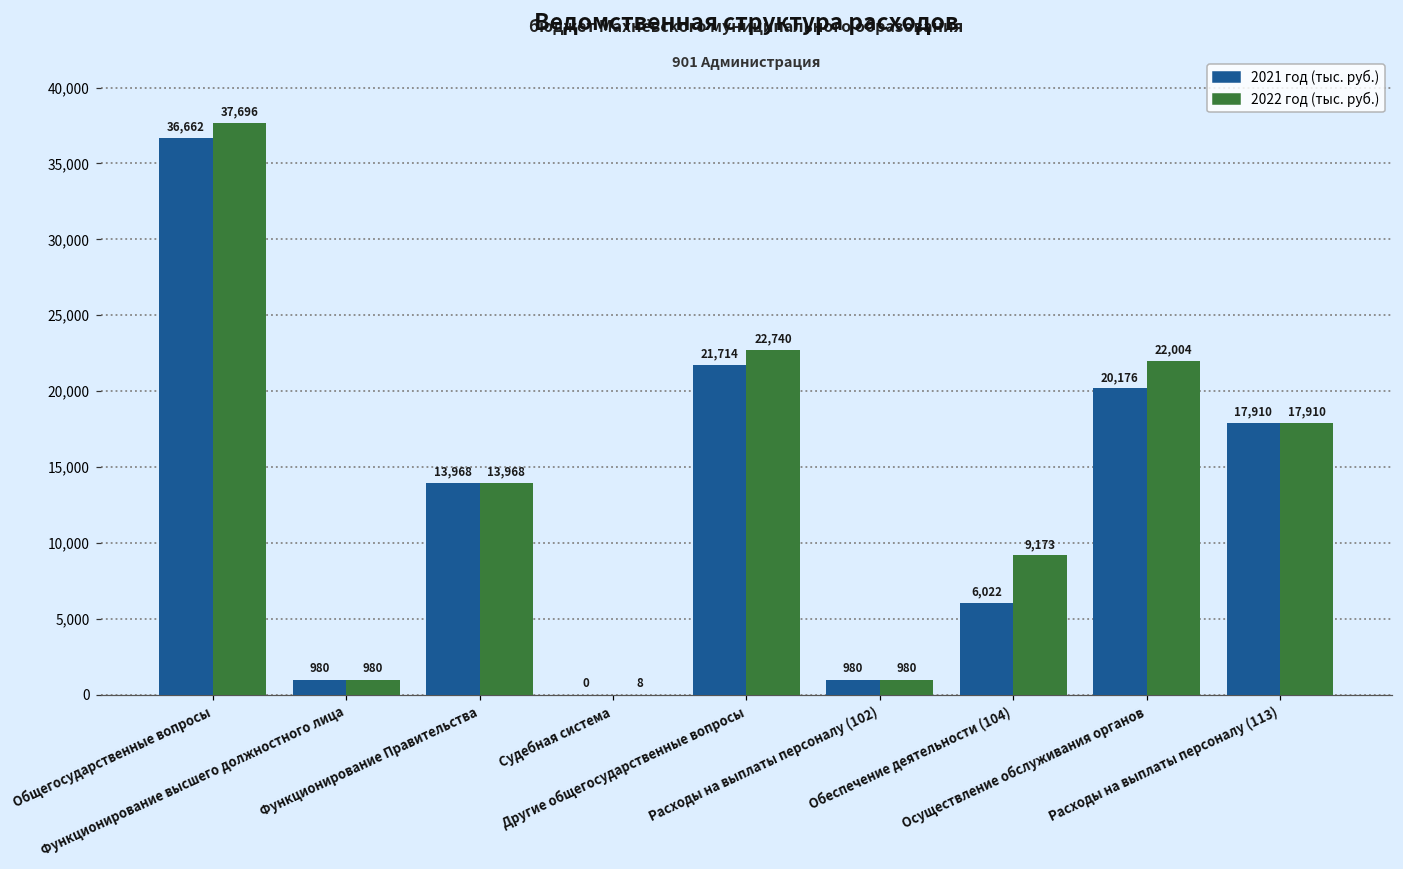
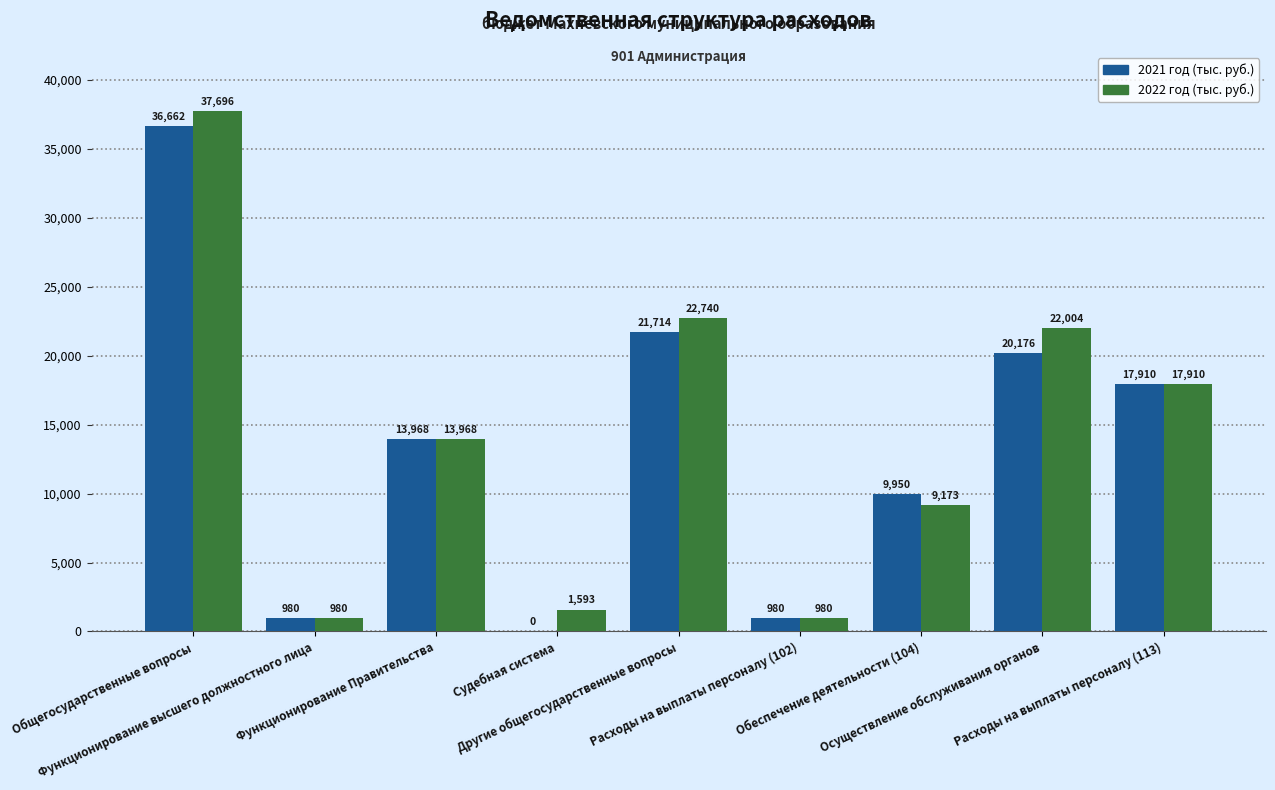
2022 год (тыс. руб.), Судебная система: 8 -> 1,593
2021 год (тыс. руб.), Обеспечение деятельности (104): 6,022 -> 9,950
